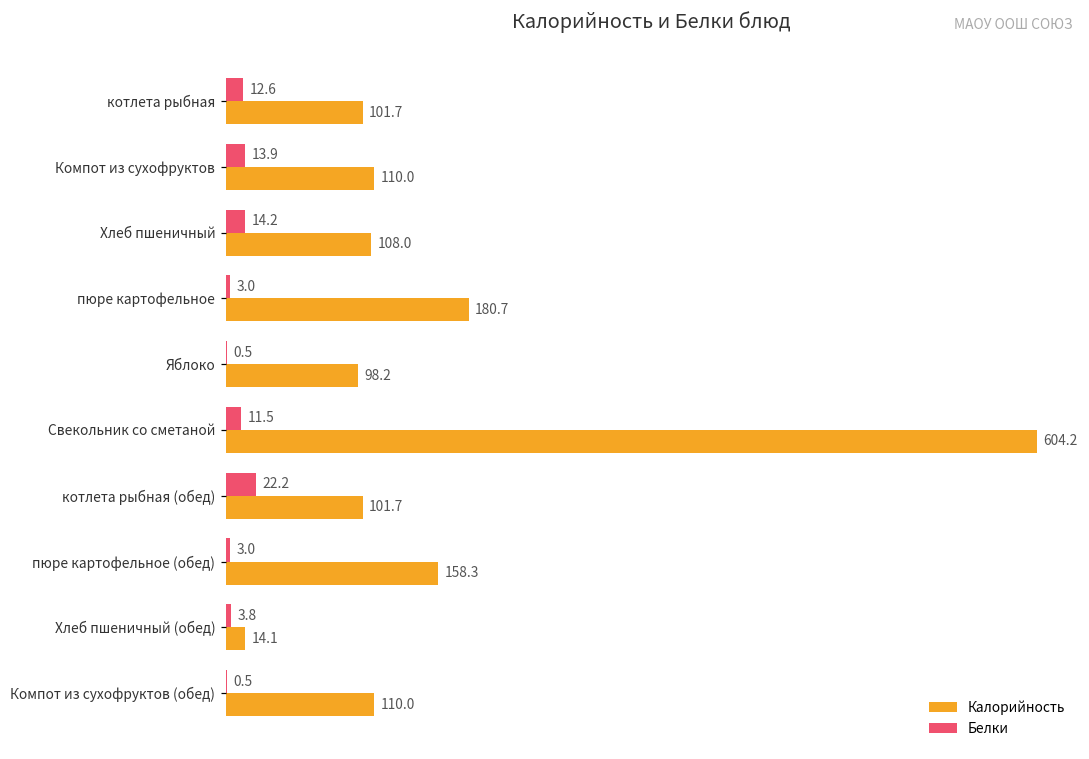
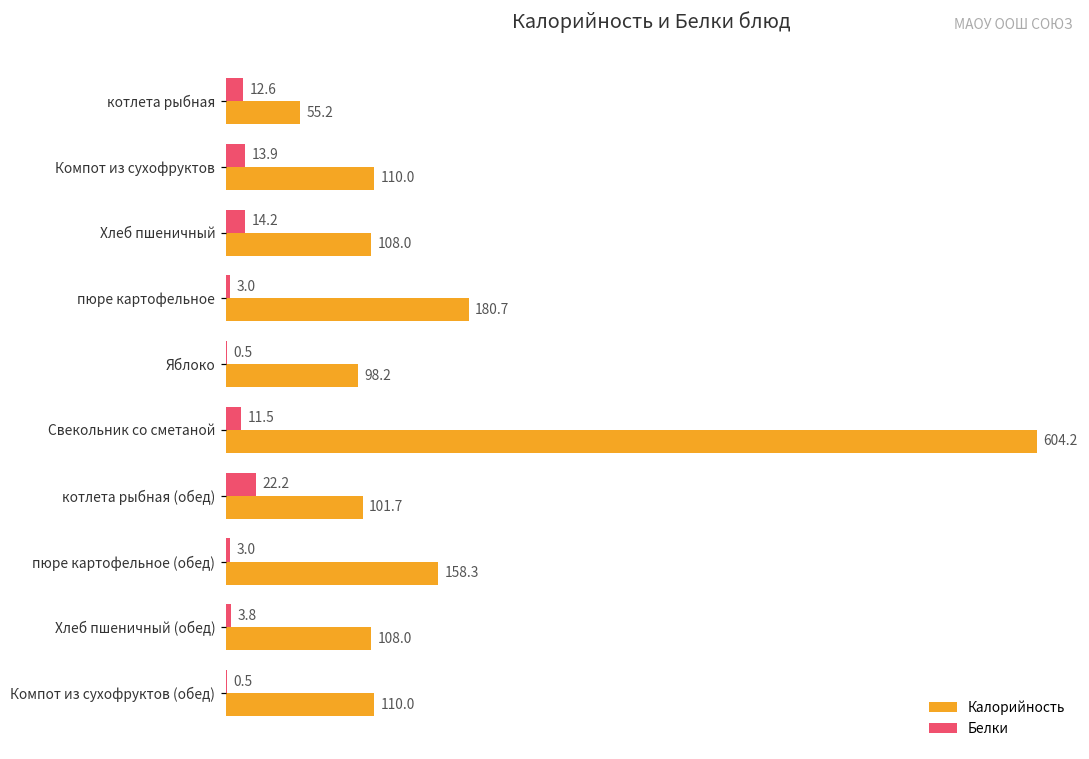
Калорийность, котлета рыбная: 101.7 -> 55.2
Калорийность, Хлеб пшеничный (обед): 14.1 -> 108.0
